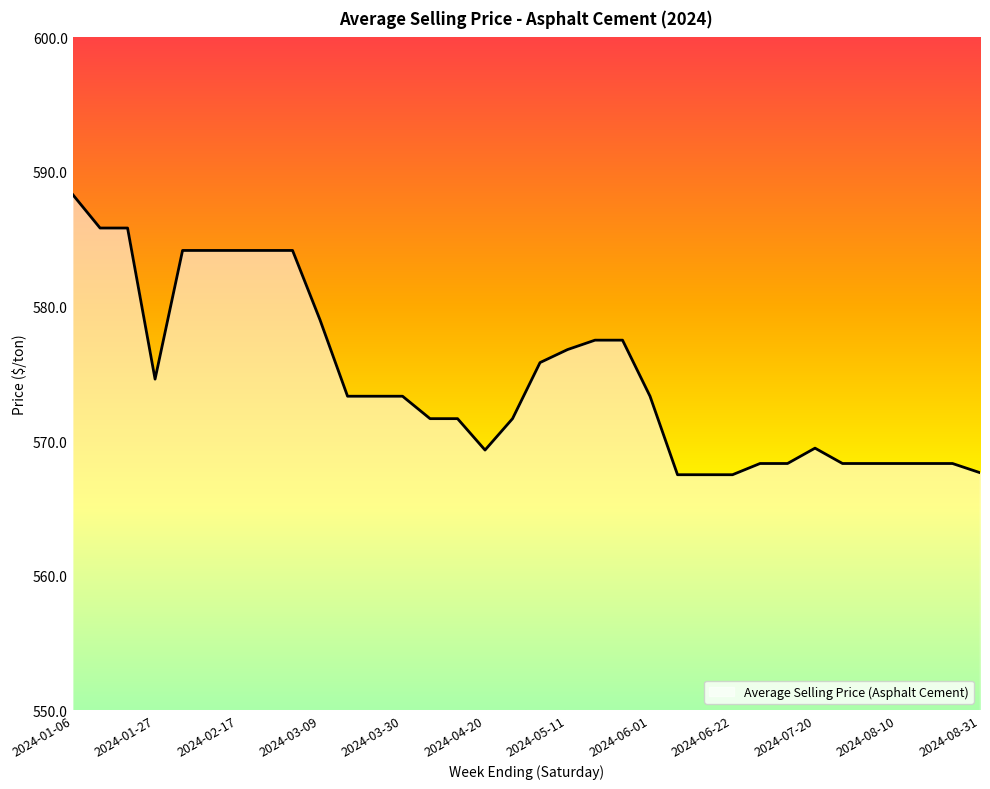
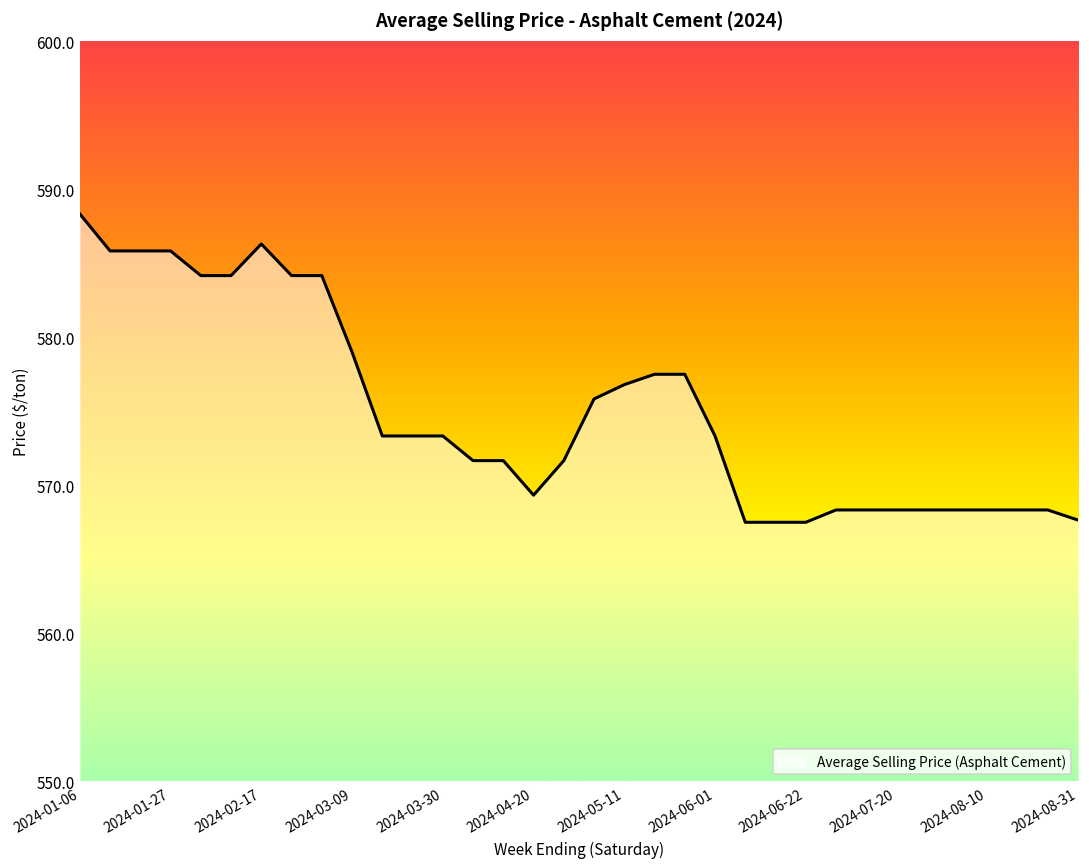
2024-01-27: 574.6 -> 585.8
2024-02-17: 584.2 -> 586.3
2024-07-20: 569.5 -> 568.3
